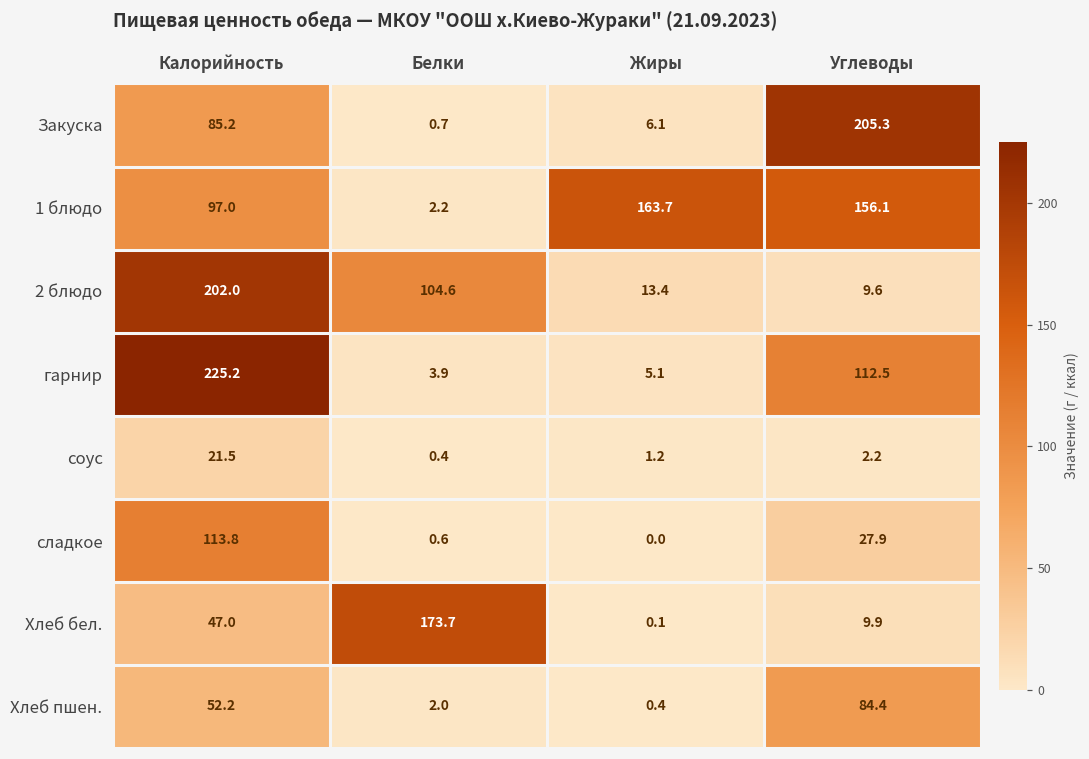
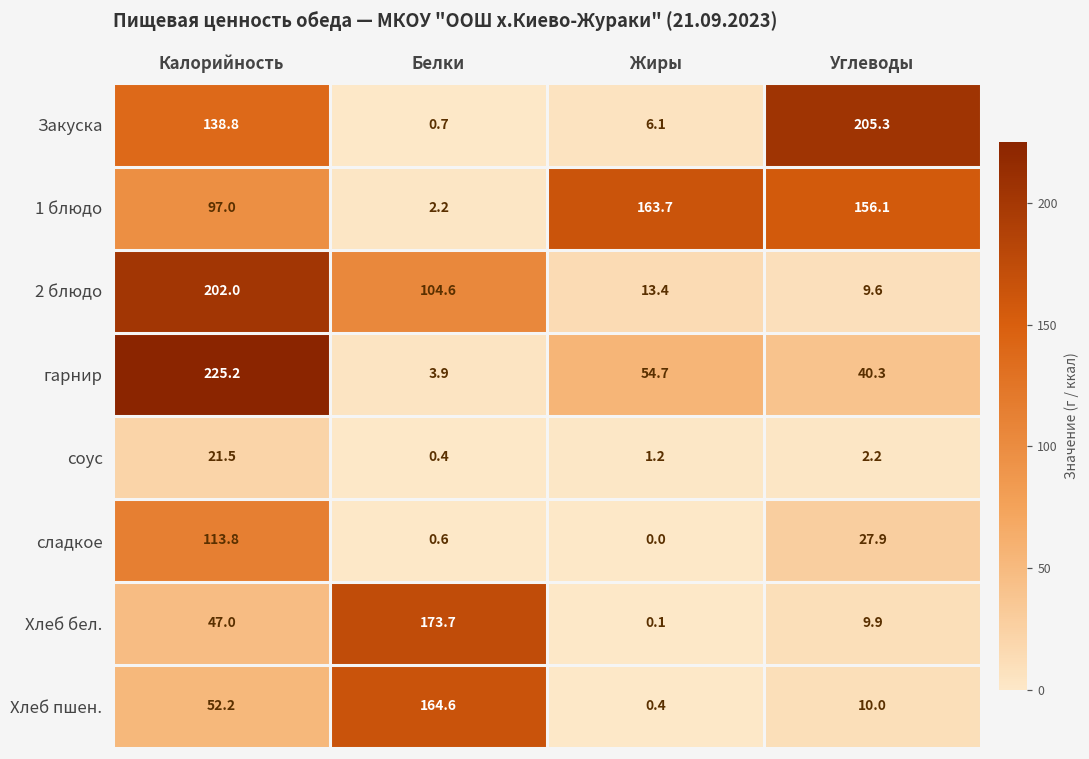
Закуска, Калорийность: 85.2 -> 138.8
гарнир, Жиры: 5.1 -> 54.7
гарнир, Углеводы: 112.5 -> 40.3
Хлеб пшен., Белки: 2.0 -> 164.6
Хлеб пшен., Углеводы: 84.4 -> 10.0
